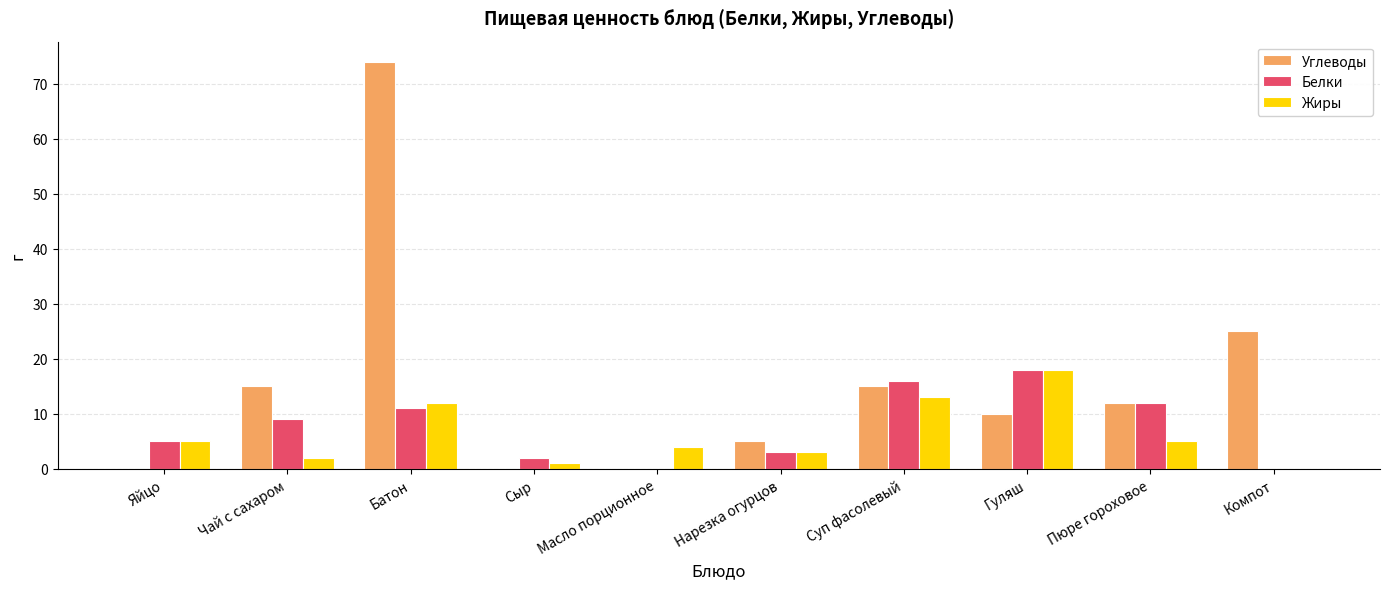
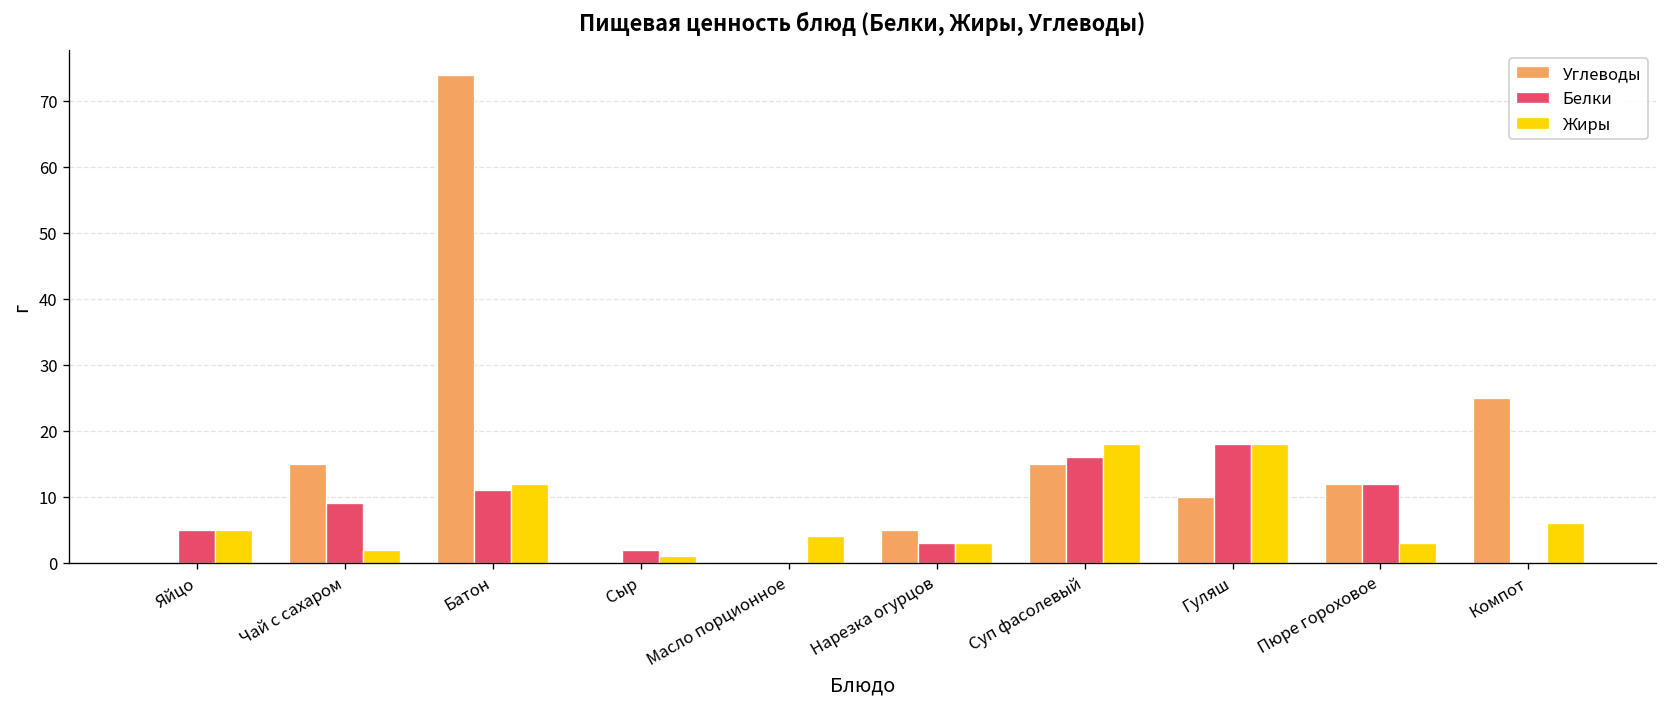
Жиры, Суп фасолевый: 13 -> 18
Жиры, Пюре гороховое: 5 -> 3
Жиры, Компот: 0 -> 6
